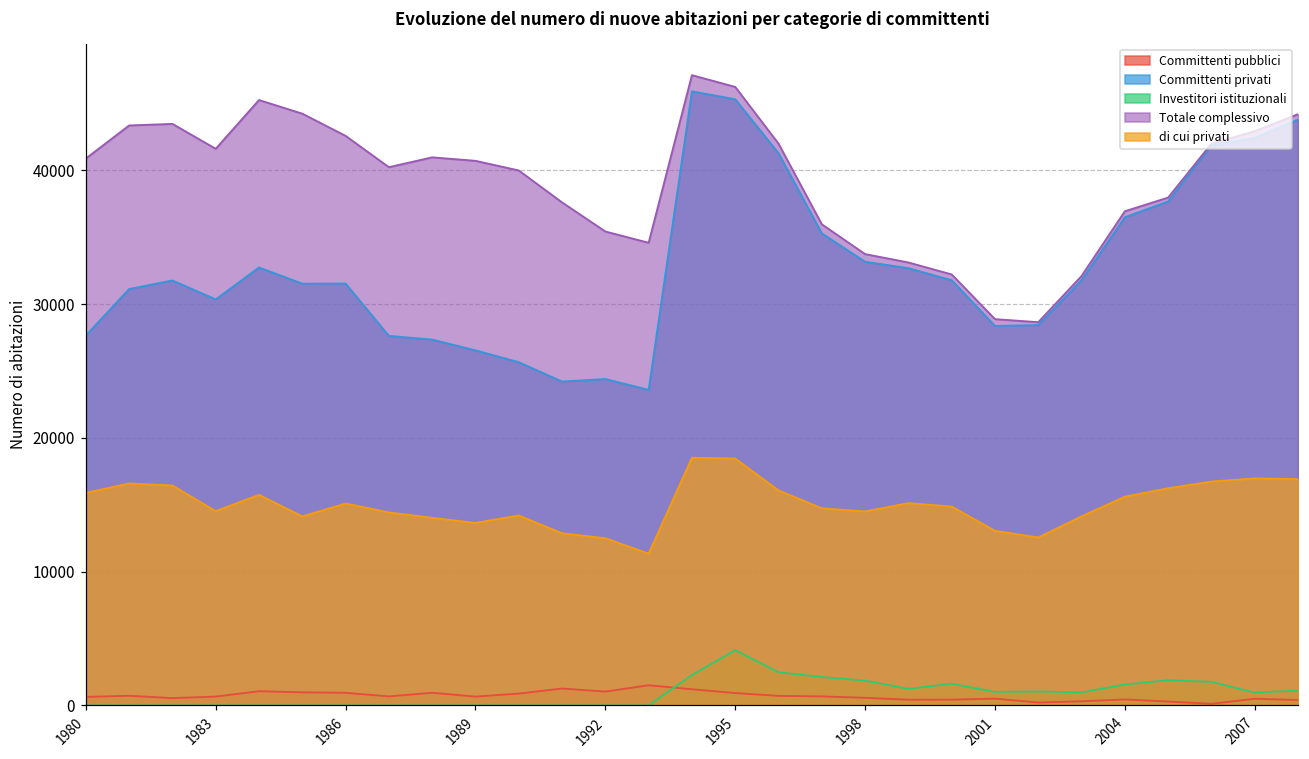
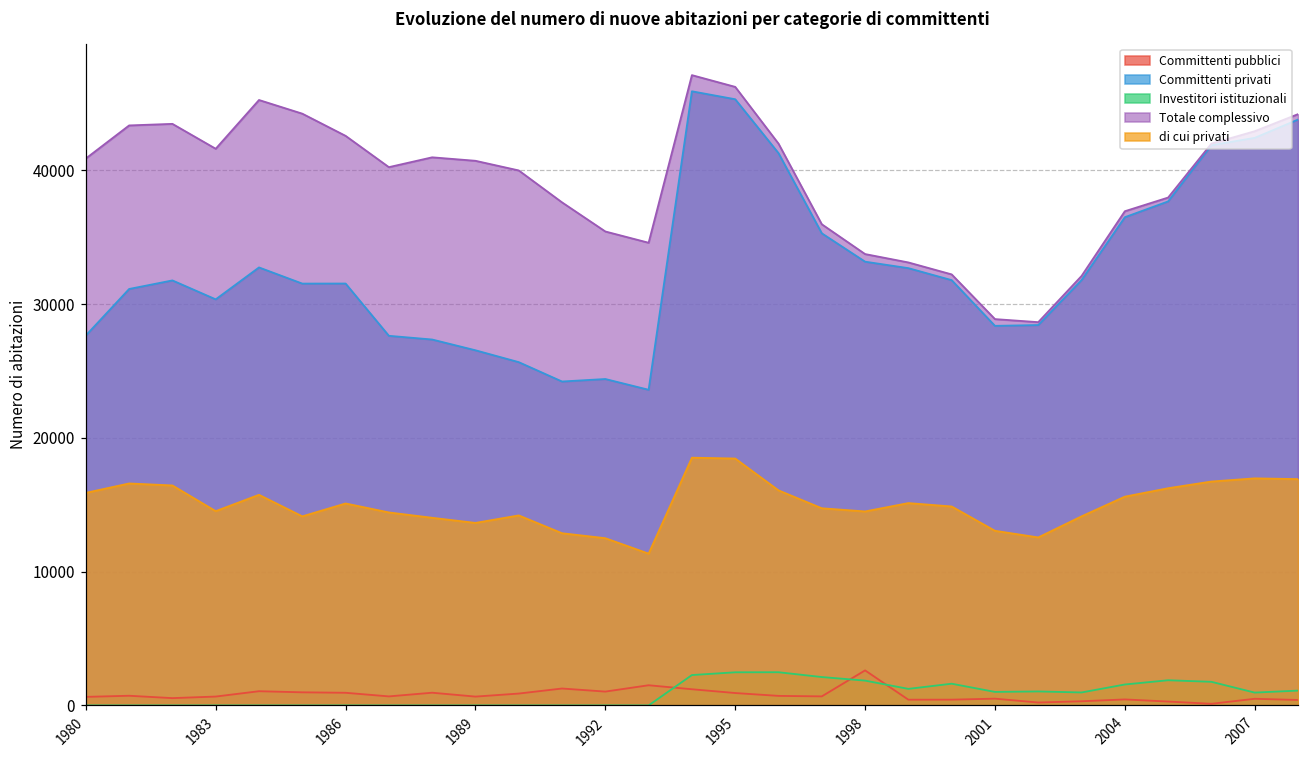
Investitori istituzionali, 1995: 4100 -> 2500
Committenti pubblici, 1998: 600 -> 2600
